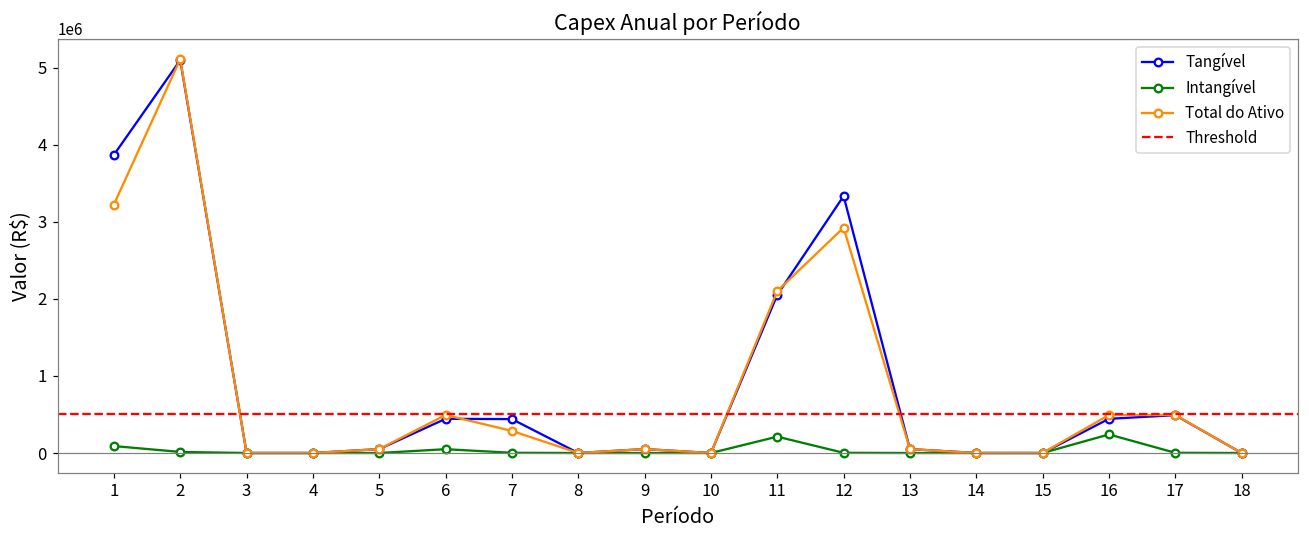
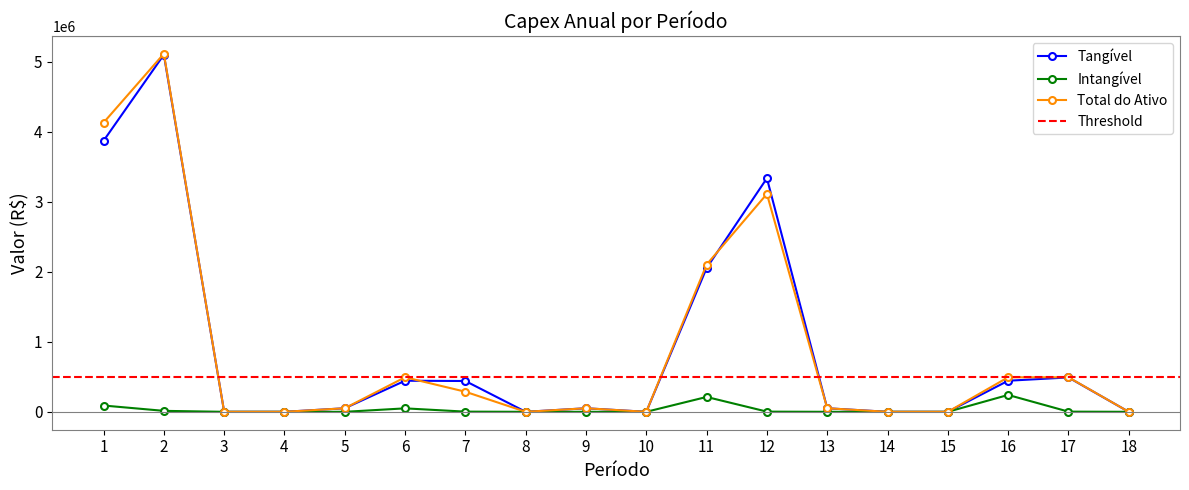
Total do Ativo, 1: 3200000 -> 4100000
Total do Ativo, 12: 2900000 -> 3100000
